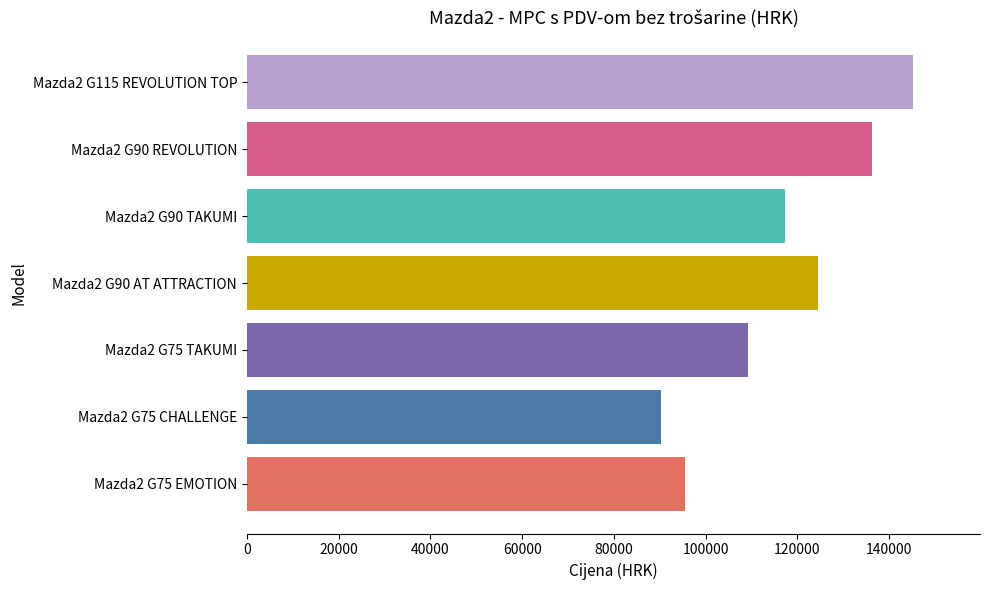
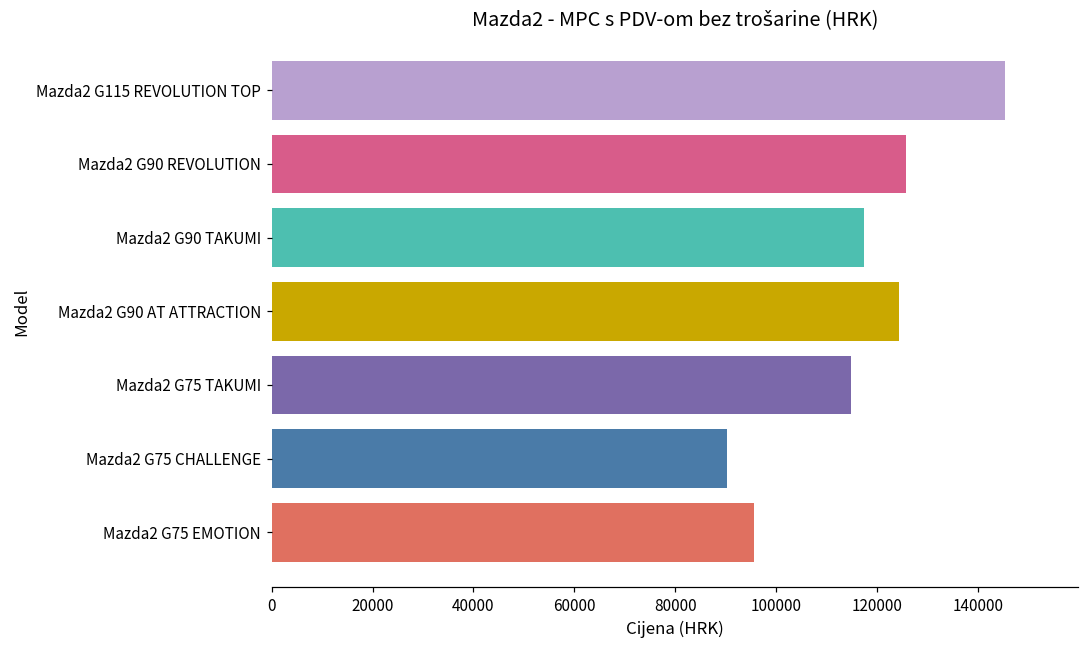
Mazda2 G90 REVOLUTION: 136000 -> 126000
Mazda2 G75 TAKUMI: 109000 -> 115000
